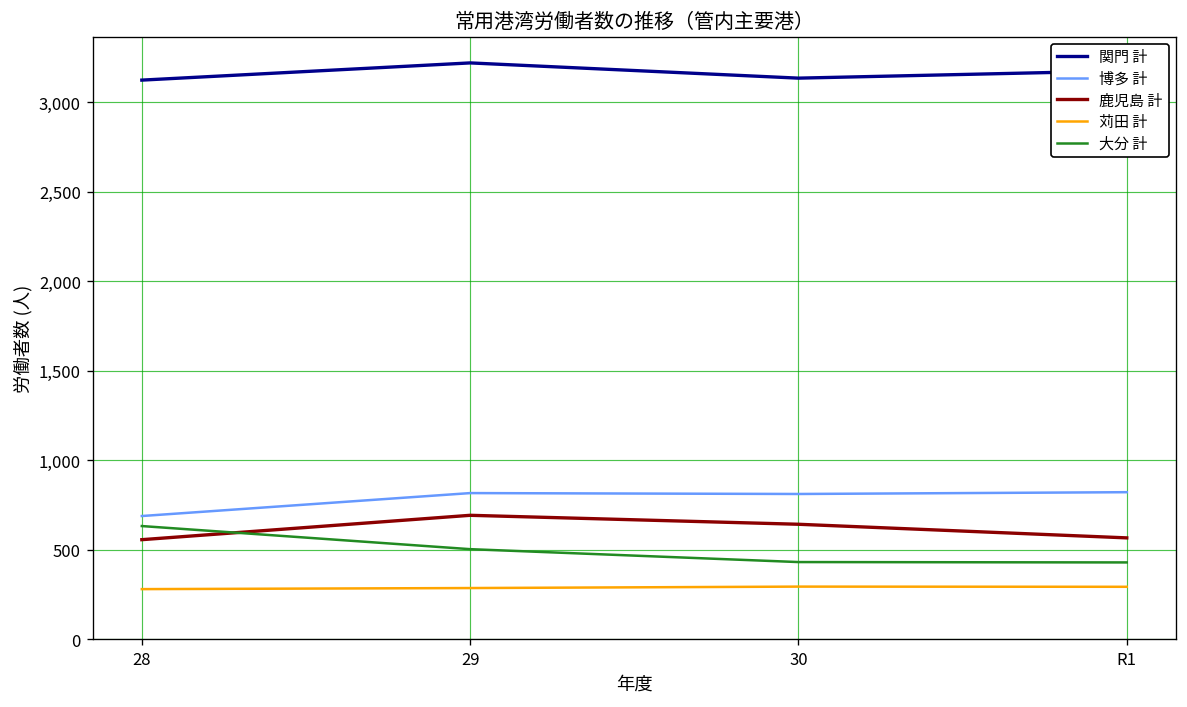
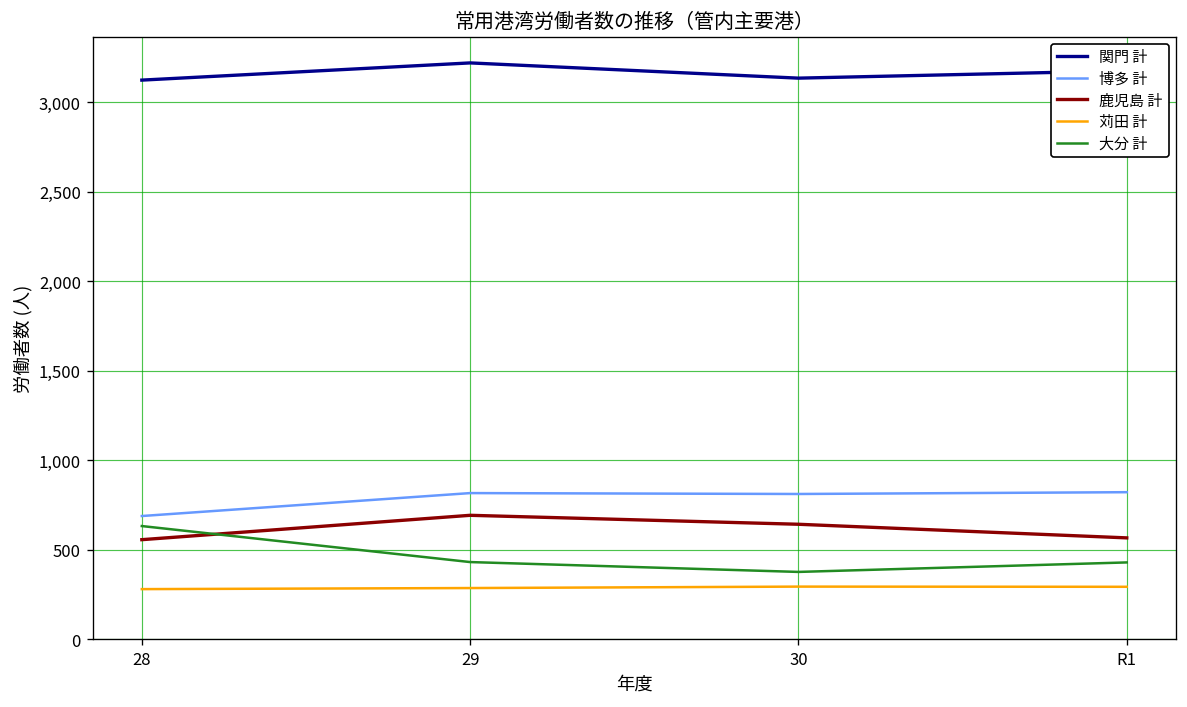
大分 計, 29: 500 -> 430
大分 計, 30: 430 -> 380
